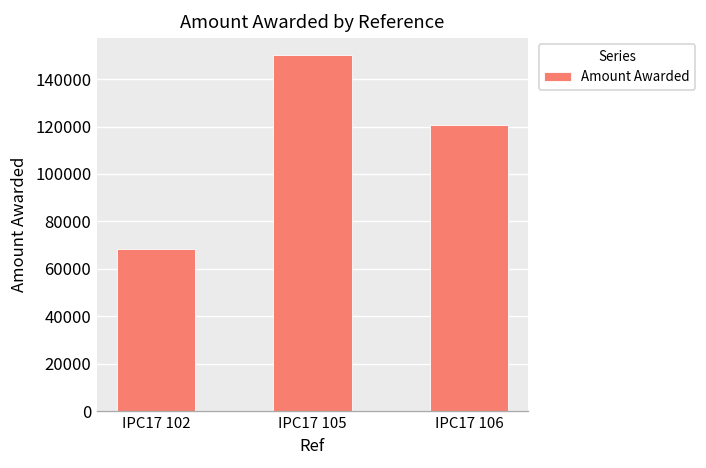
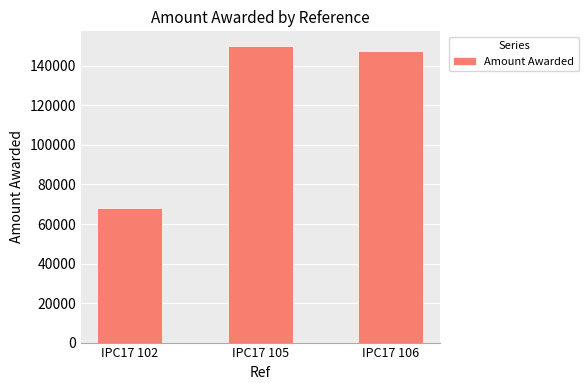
IPC17 106: 121000 -> 148000
